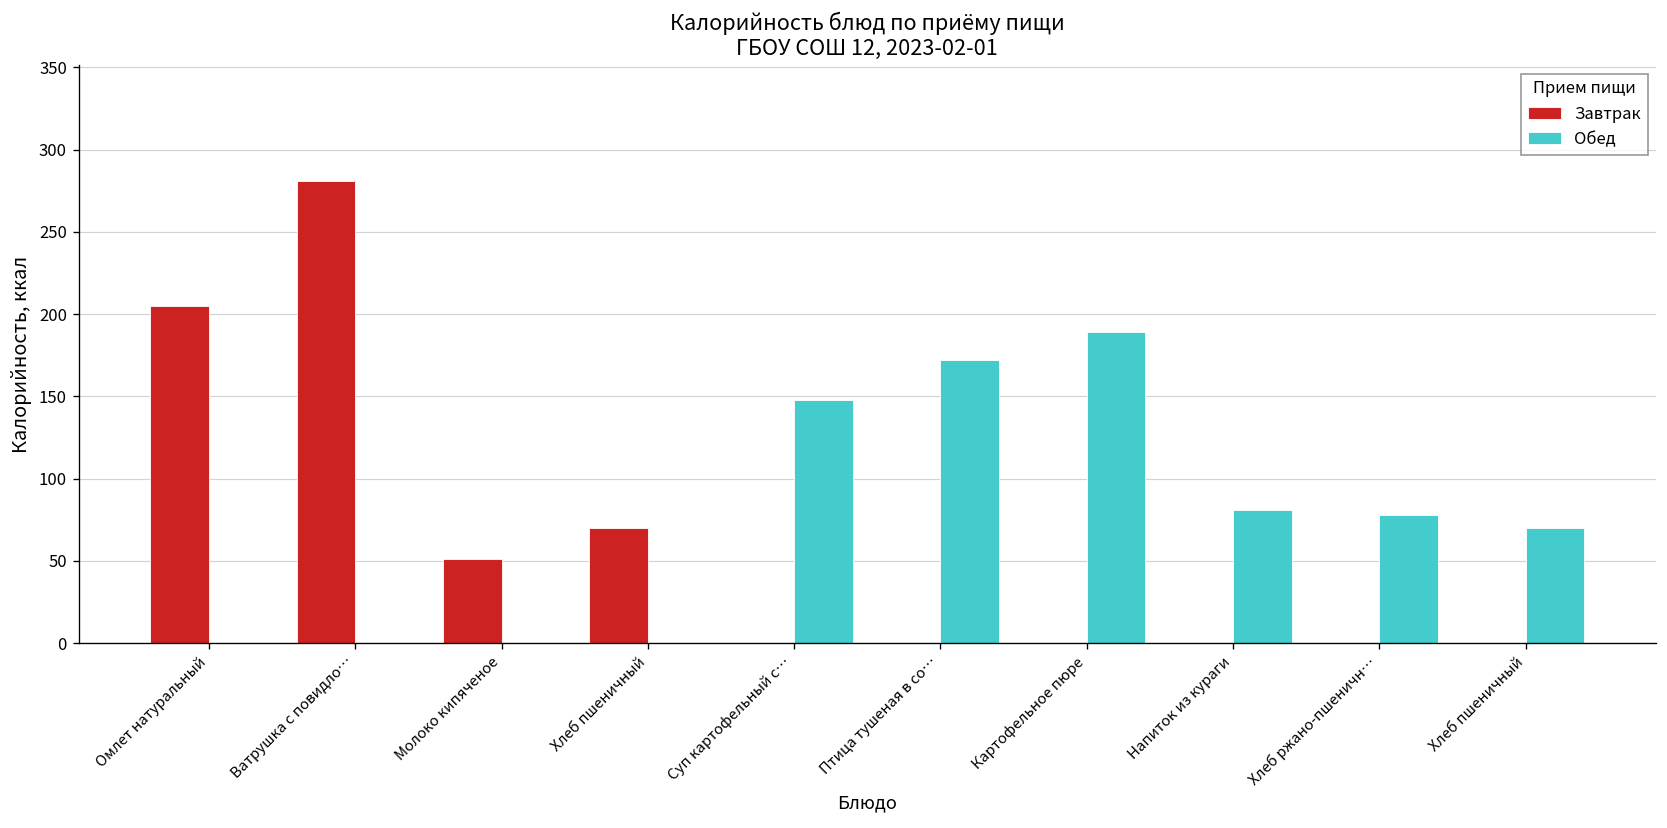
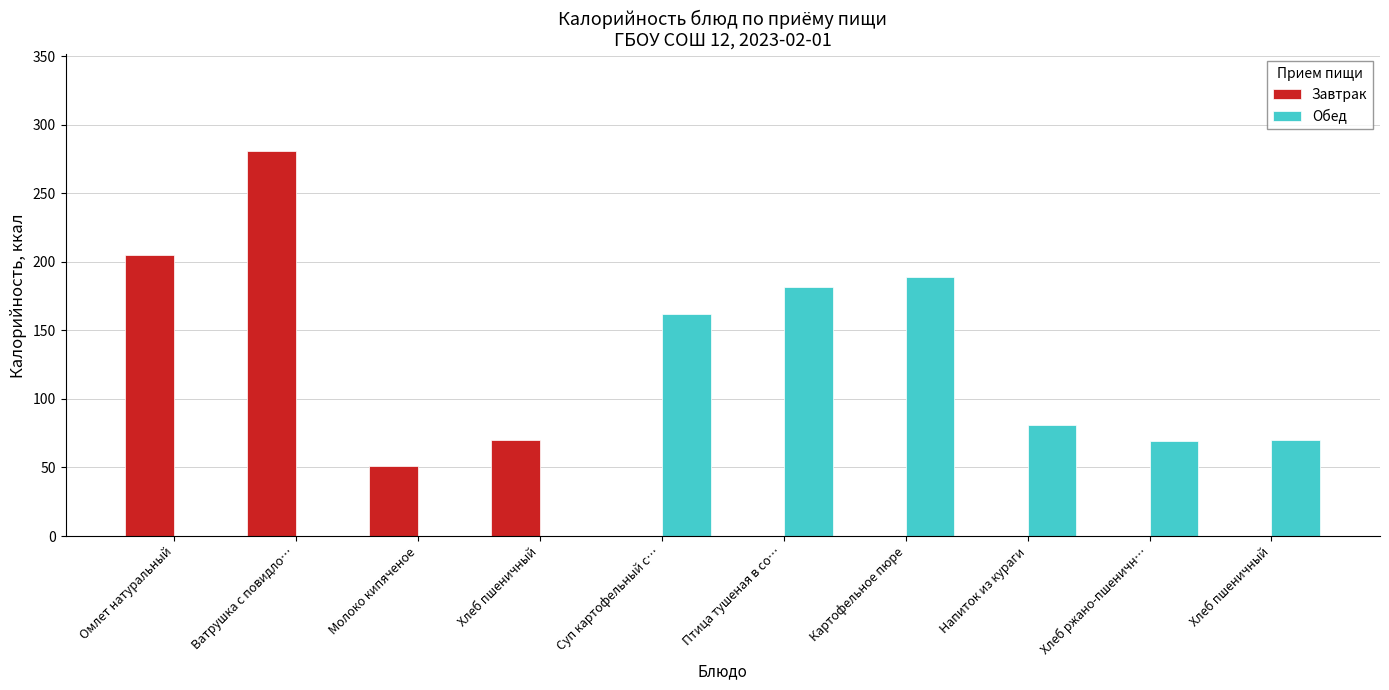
Обед, Суп картофельный с…: 148 -> 162
Обед, Птица тушеная в со…: 172 -> 182
Обед, Хлеб ржано-пшеничн…: 78 -> 69
